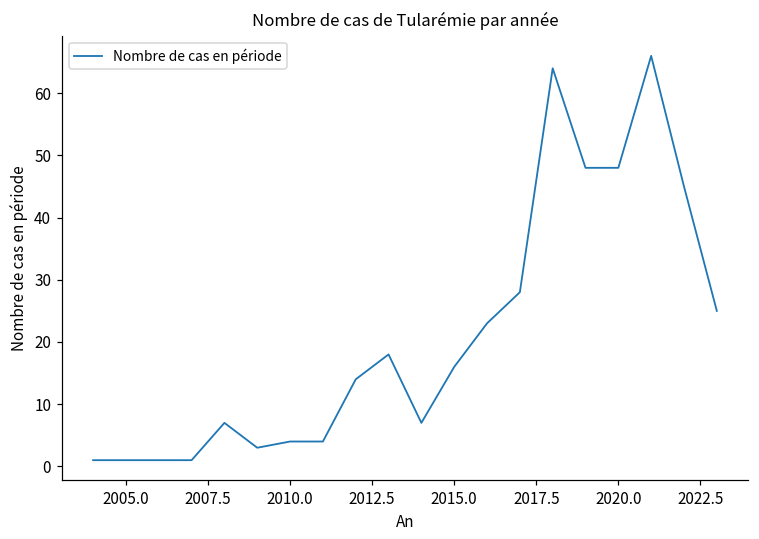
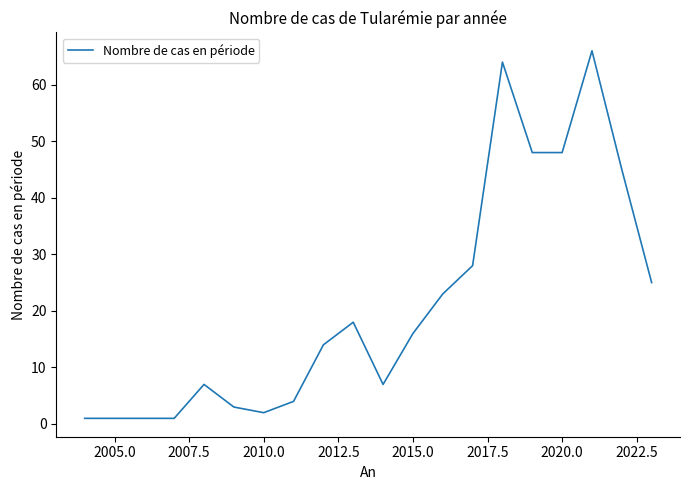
2010.0: 4 -> 2
